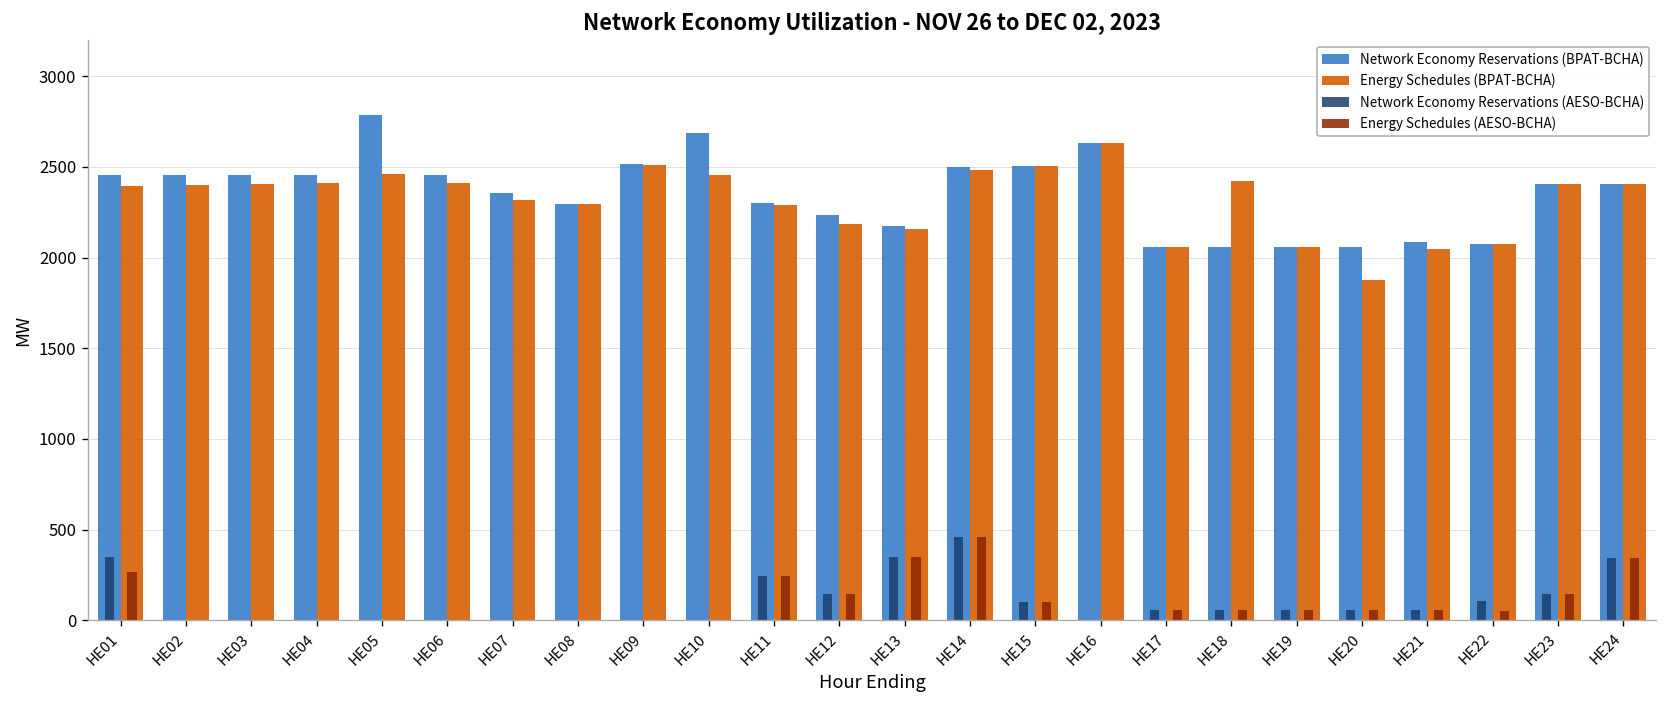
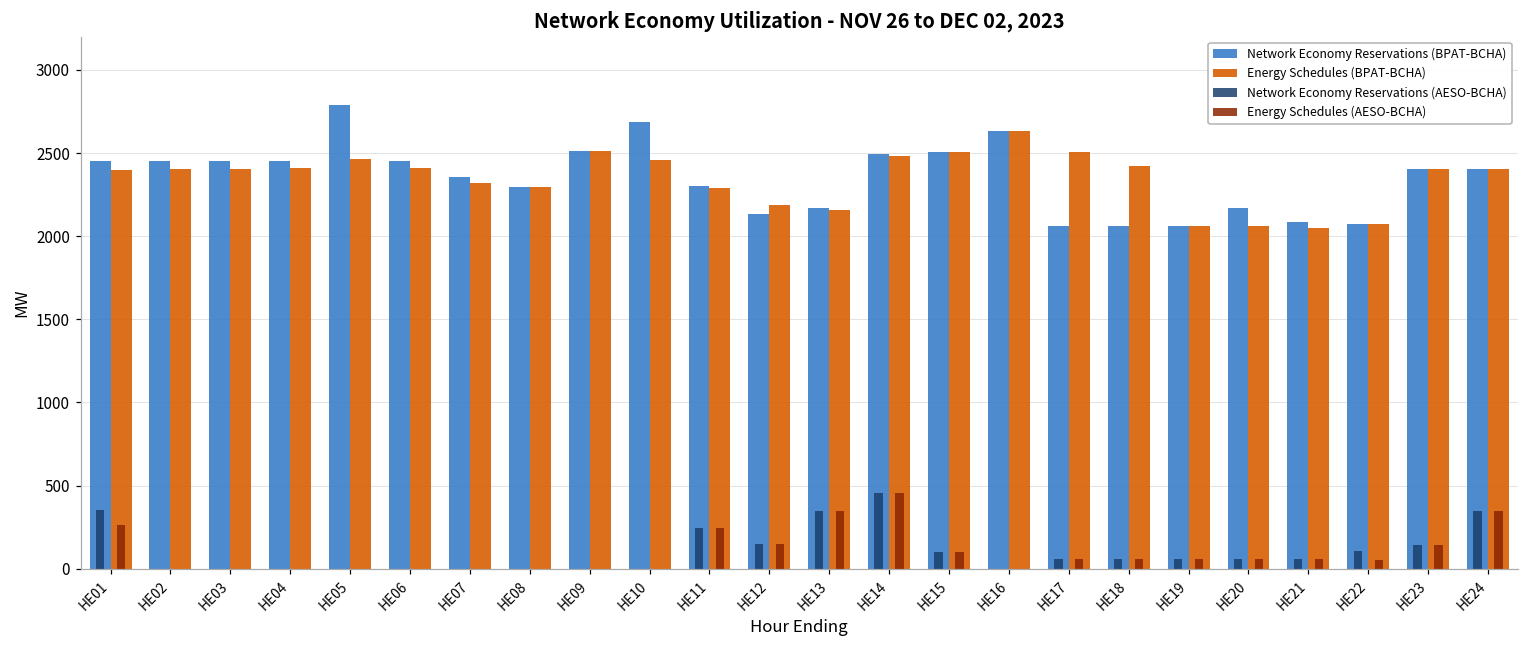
Network Economy Reservations (BPAT-BCHA), HE12: 2230 -> 2140
Energy Schedules (BPAT-BCHA), HE17: 2060 -> 2510
Network Economy Reservations (BPAT-BCHA), HE20: 2060 -> 2170
Energy Schedules (BPAT-BCHA), HE20: 1880 -> 2060
